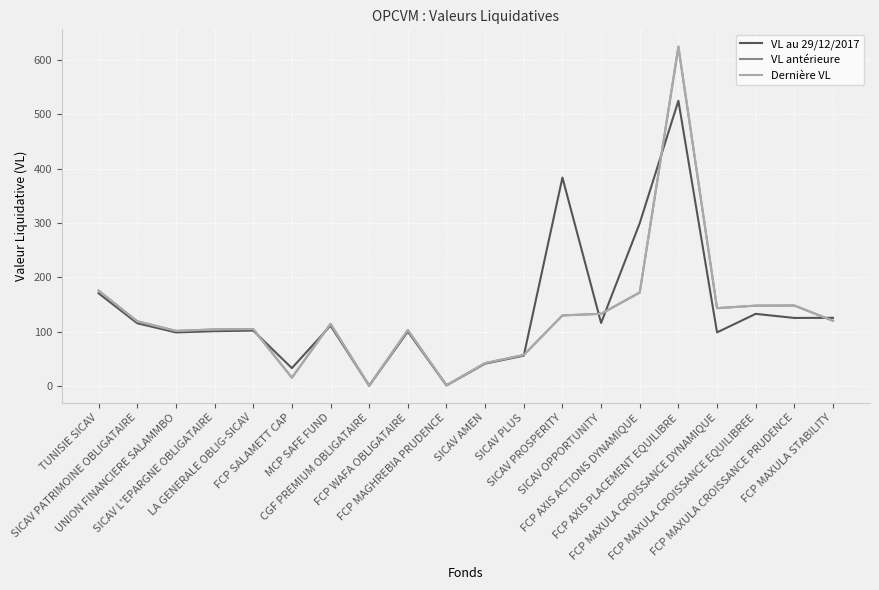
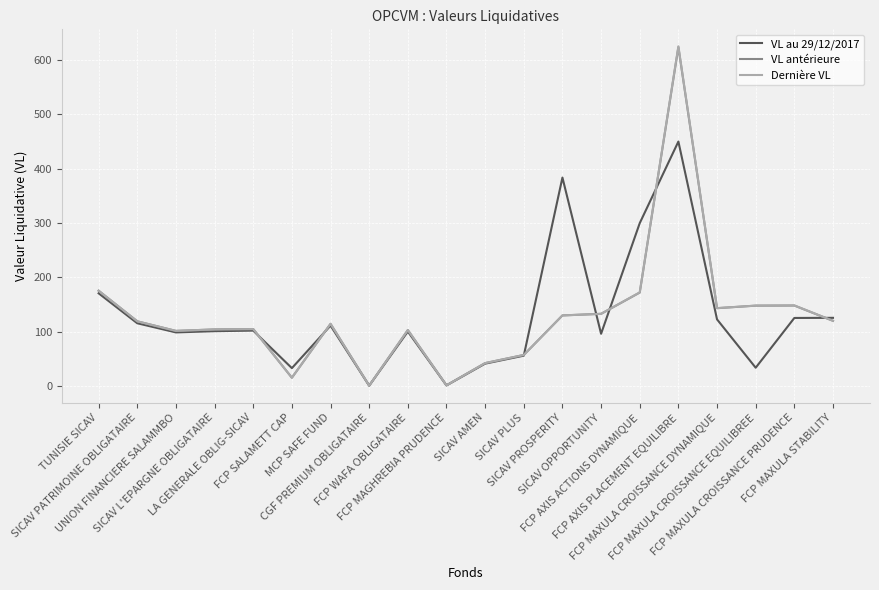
VL au 29/12/2017, SICAV OPPORTUNITY: 120 -> 100
VL au 29/12/2017, FCP AXIS PLACEMENT EQUILIBRE: 520 -> 450
VL au 29/12/2017, FCP MAXULA CROISSANCE DYNAMIQUE: 100 -> 120
VL au 29/12/2017, FCP MAXULA CROISSANCE EQUILIBREE: 130 -> 30
